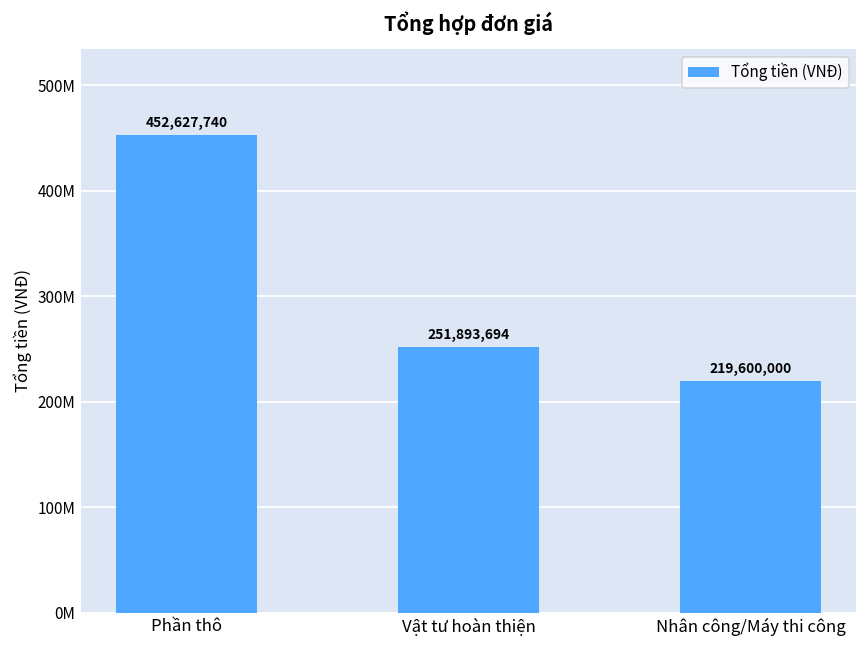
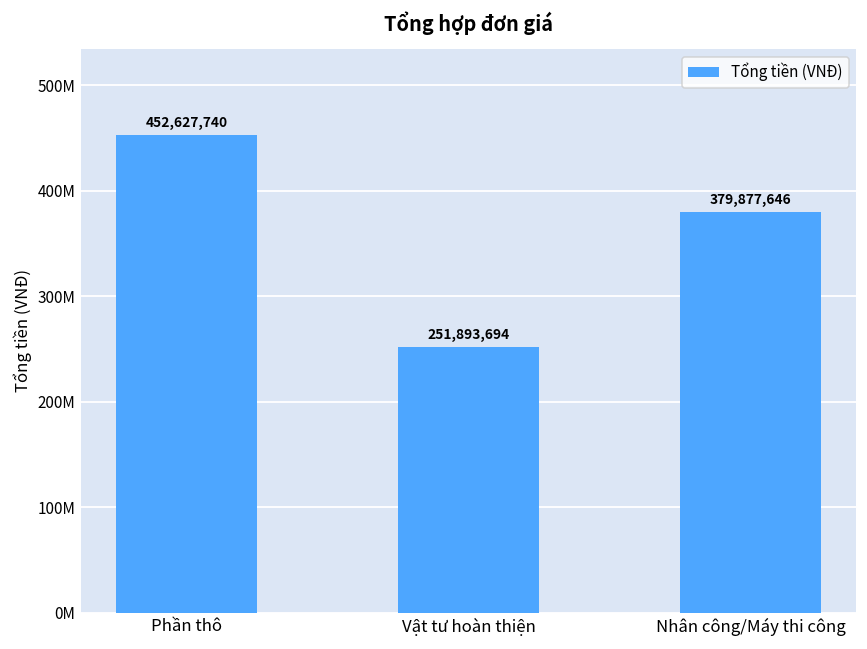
Nhân công/Máy thi công: 219,600,000 -> 379,877,646
